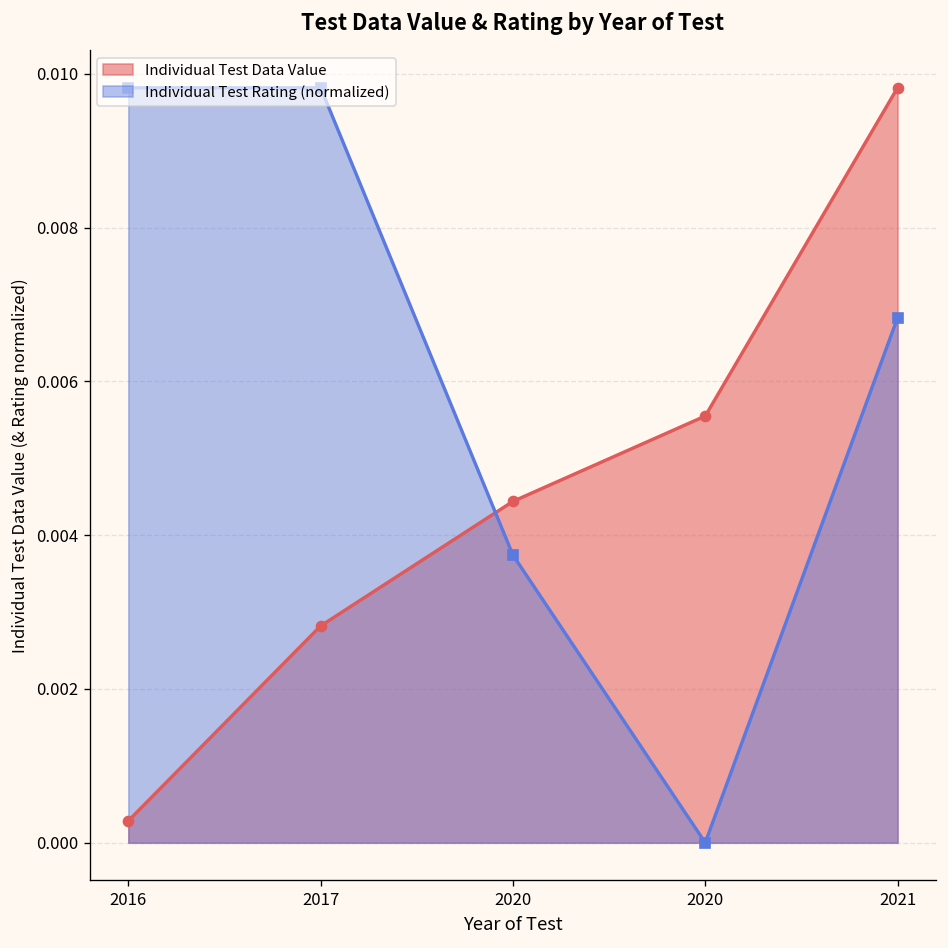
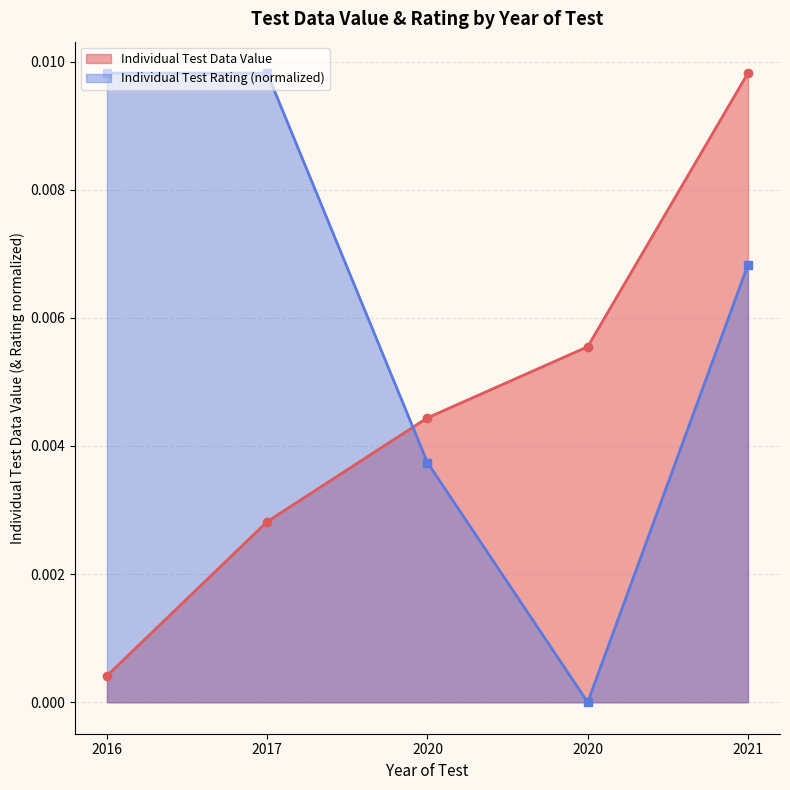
Individual Test Data Value, 2016: 0.0003 -> 0.0004
